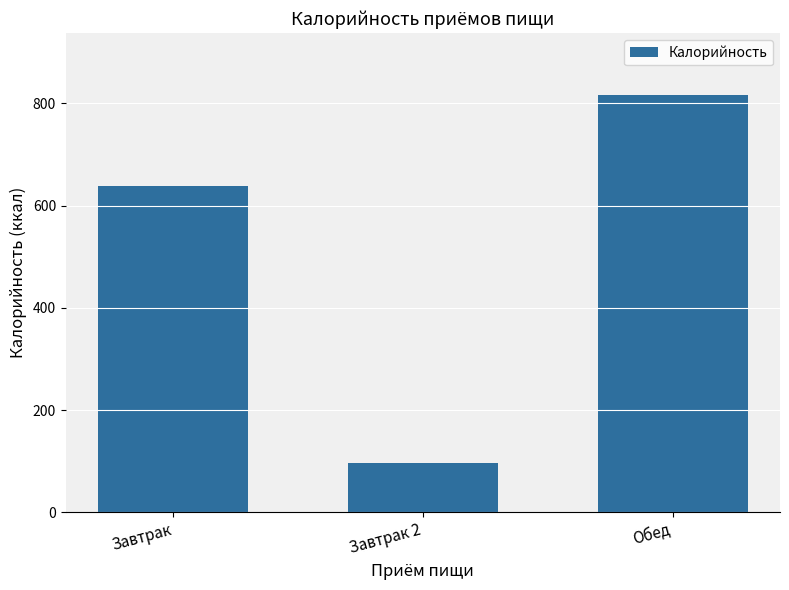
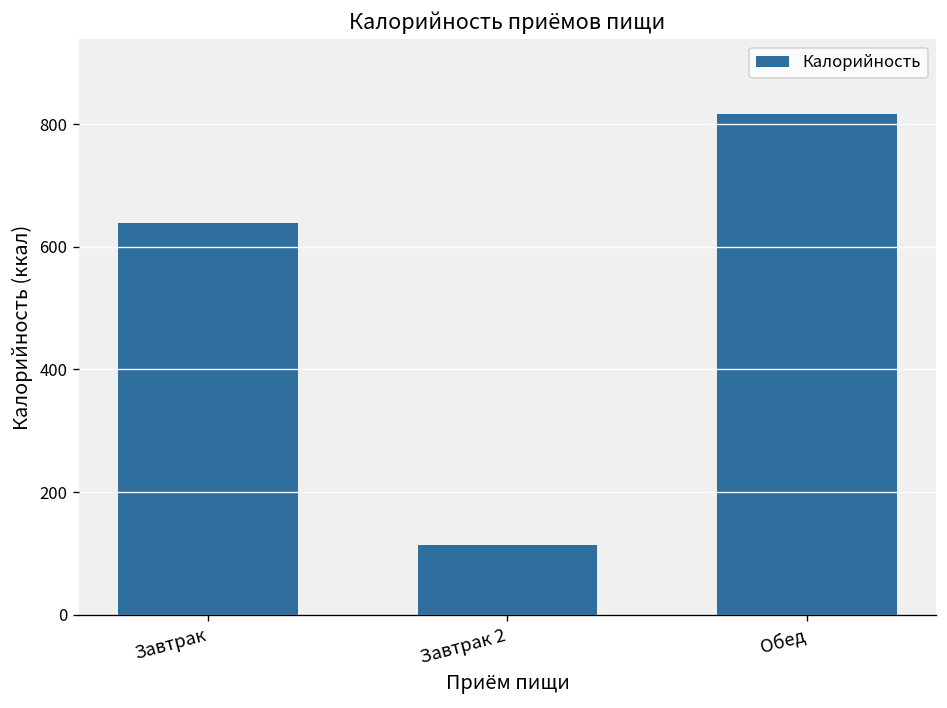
Завтрак 2: 100 -> 110
